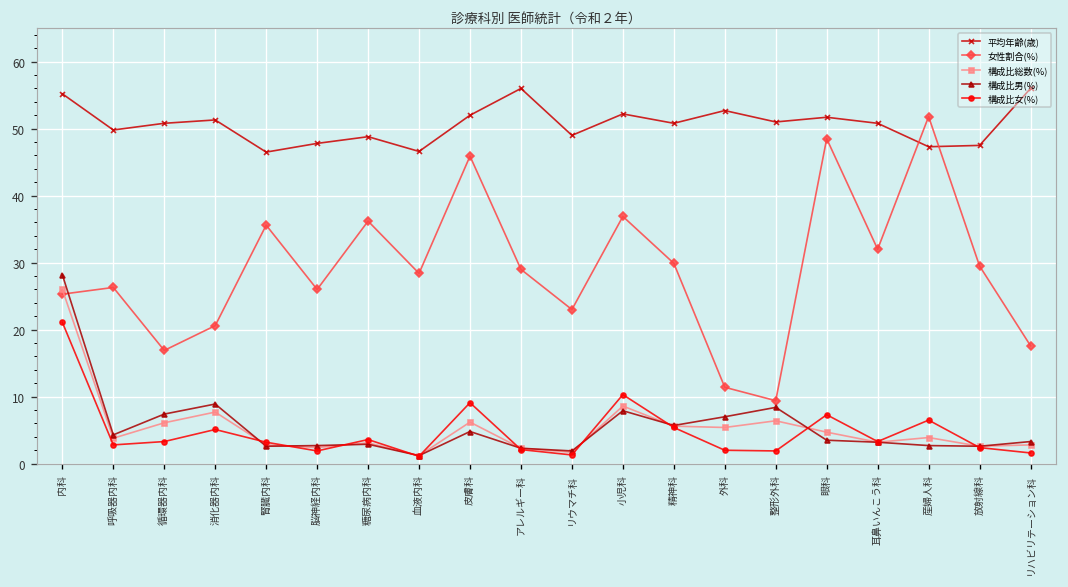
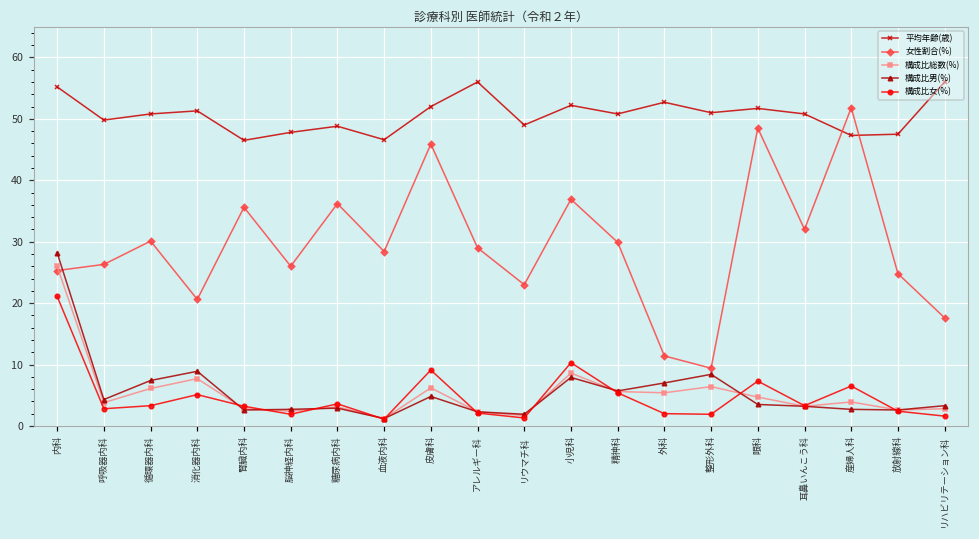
女性割合(%), 循環器内科: 17 -> 30
女性割合(%), 放射線科: 30 -> 25
